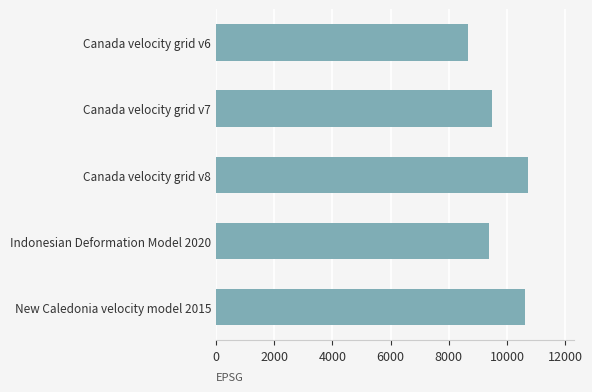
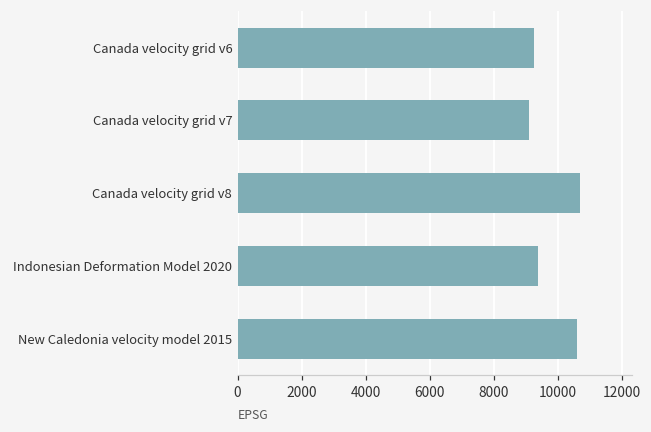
Canada velocity grid v6: 8700 -> 9200
Canada velocity grid v7: 9500 -> 9100
